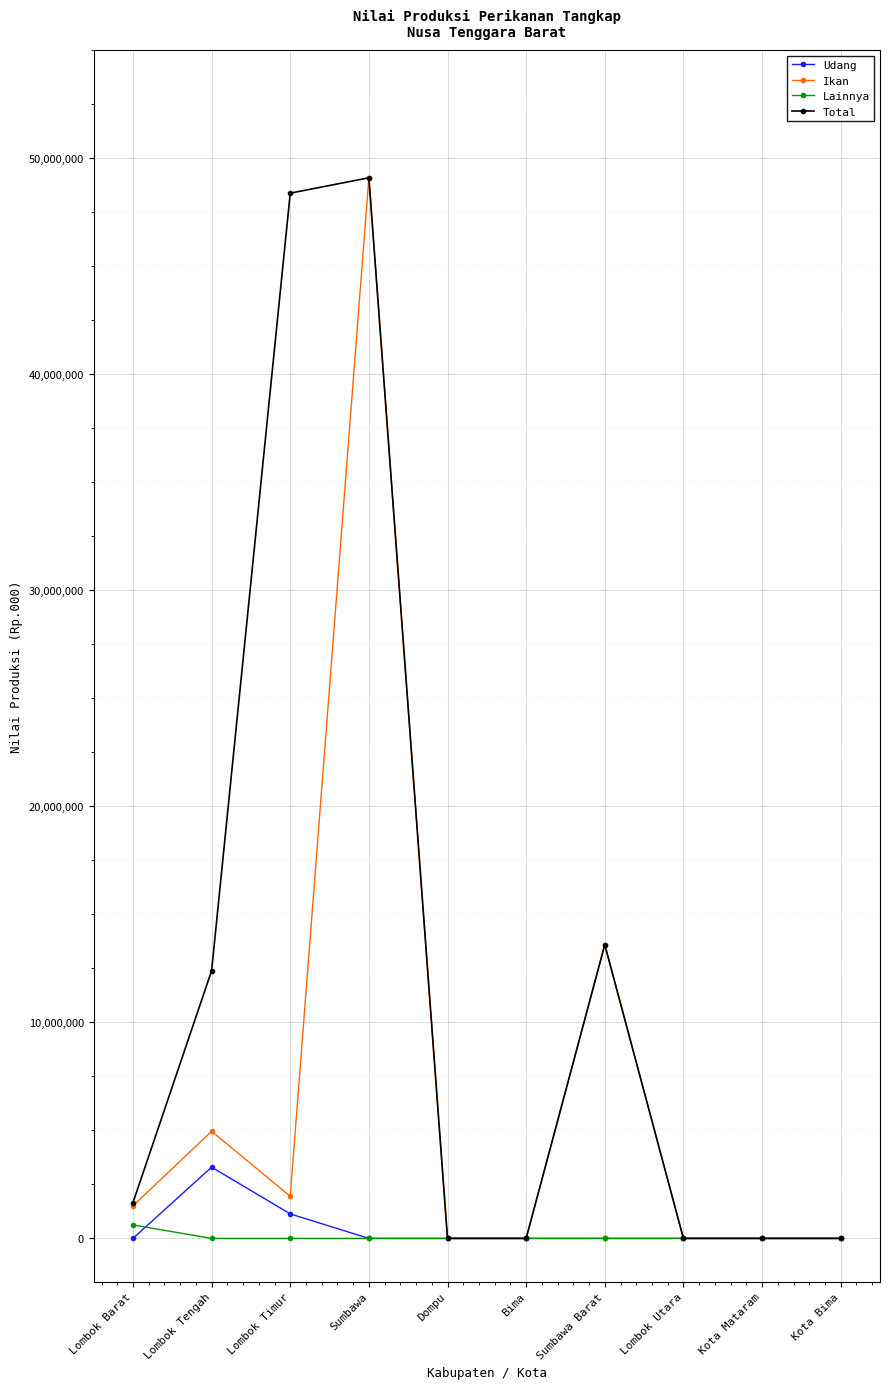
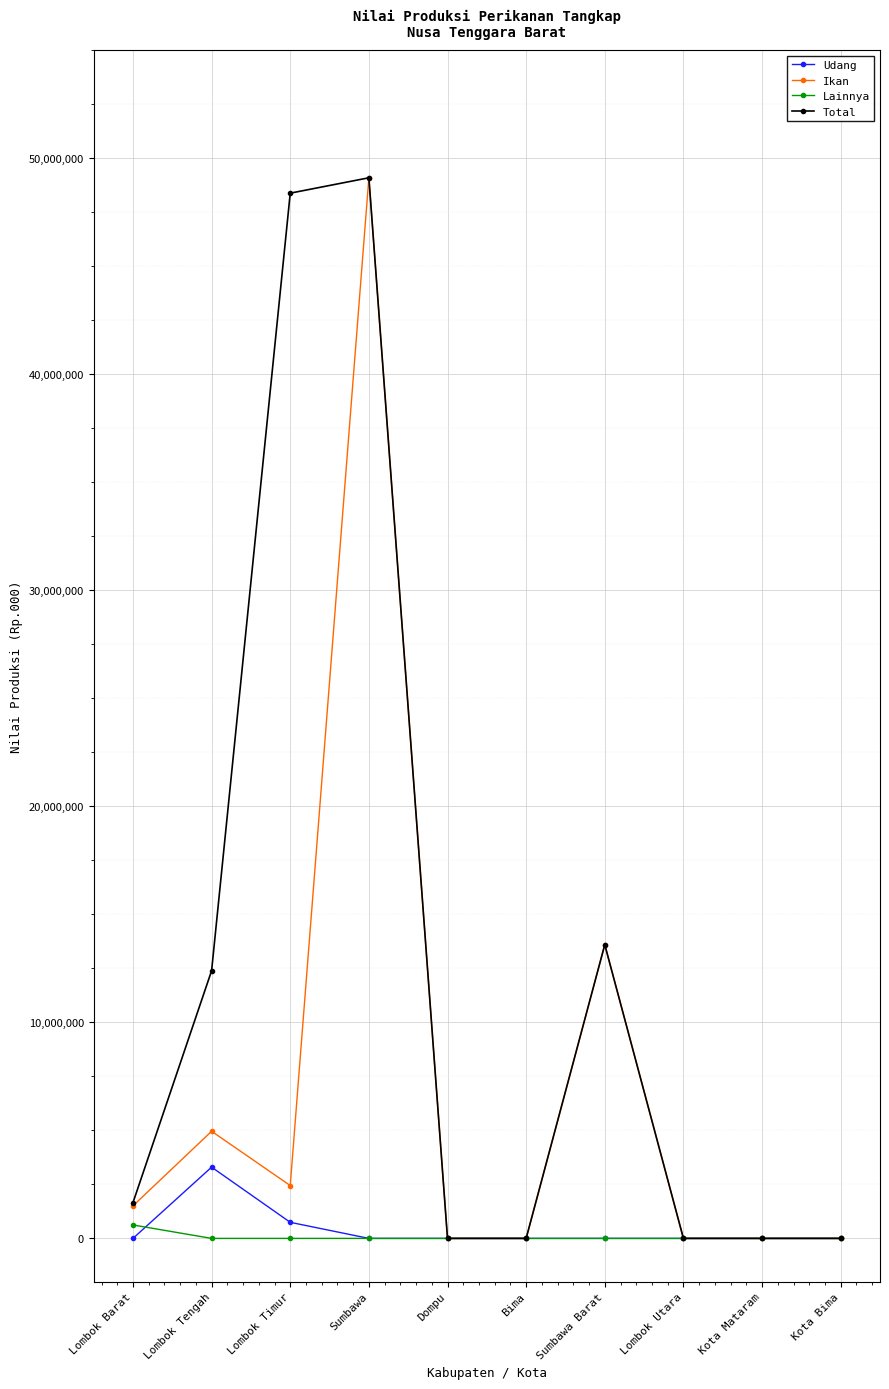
Udang, Lombok Timur: 1,100,000 -> 700,000
Ikan, Lombok Timur: 1,900,000 -> 2,400,000
